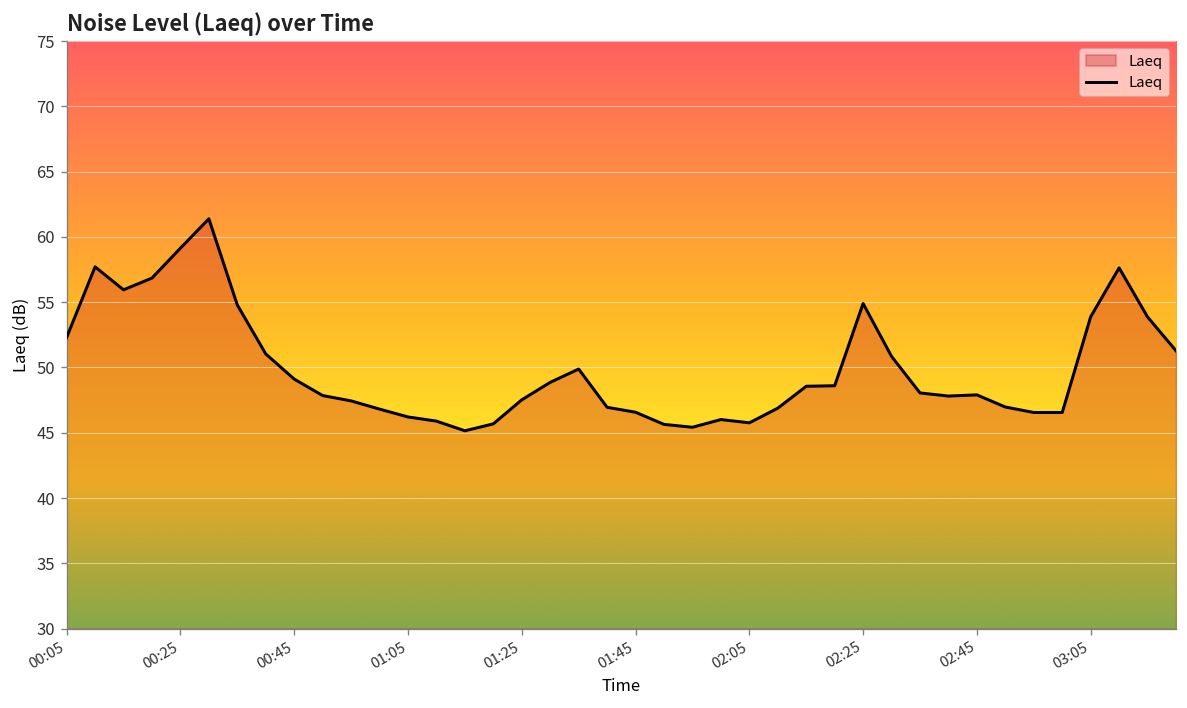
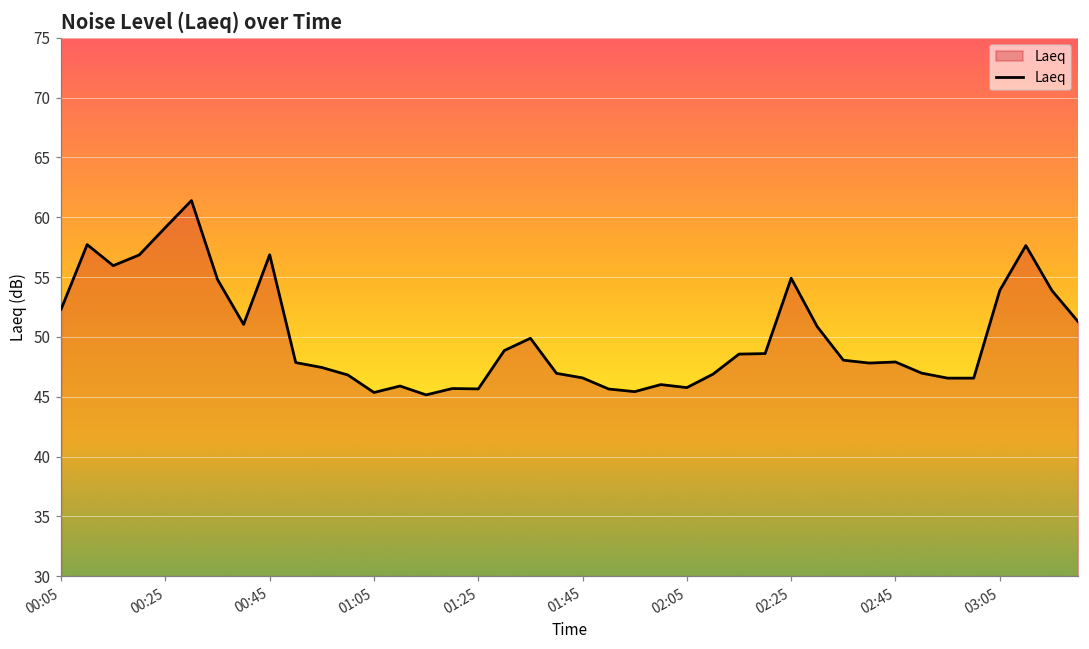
00:45: 49.1 -> 56.9
01:05: 46.2 -> 45.4
01:25: 47.5 -> 45.7
